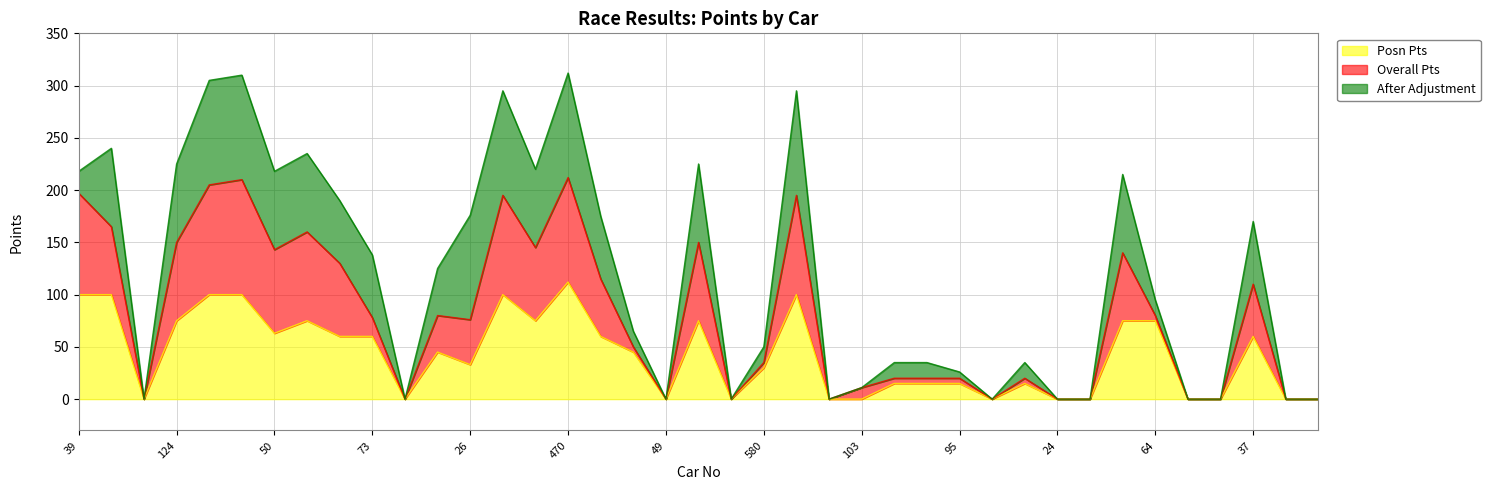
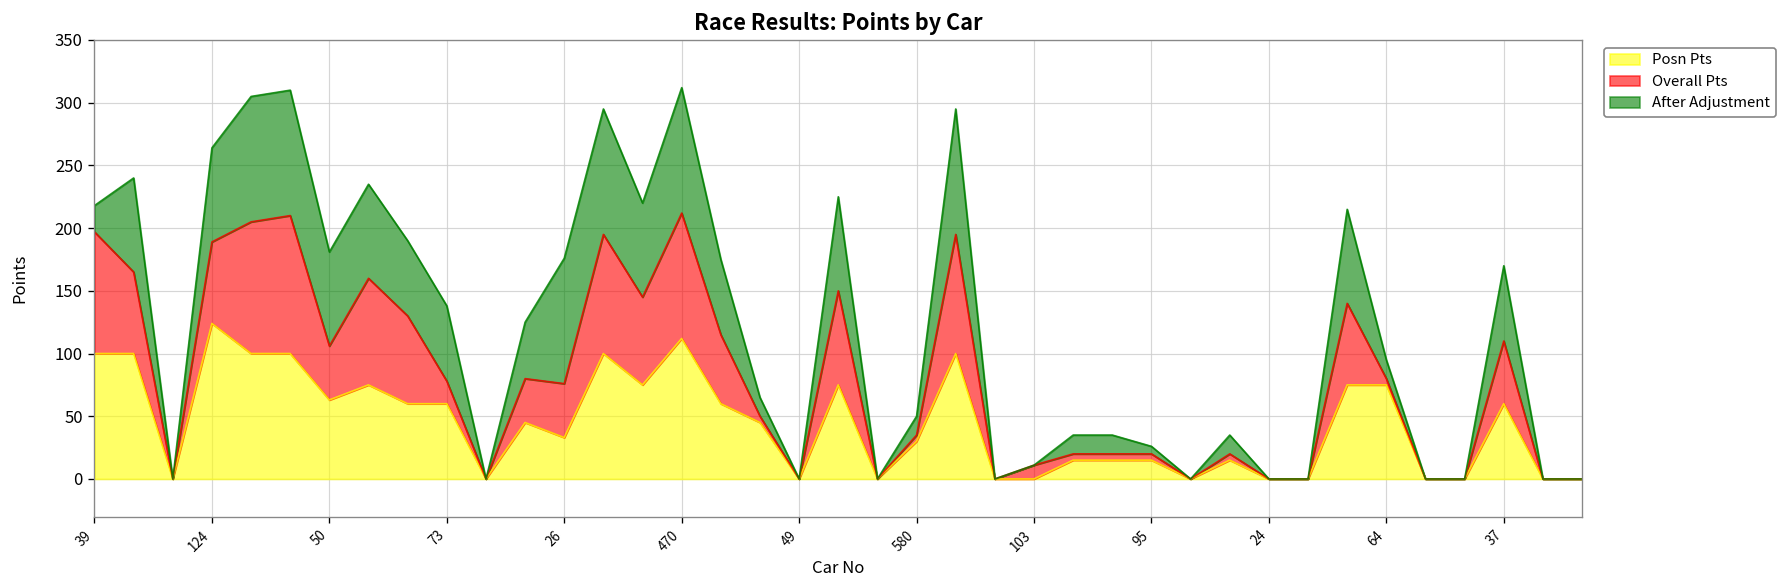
Posn Pts, 124: 75 -> 124
Overall Pts, 124: 75 -> 65
Overall Pts, 50: 80 -> 43
